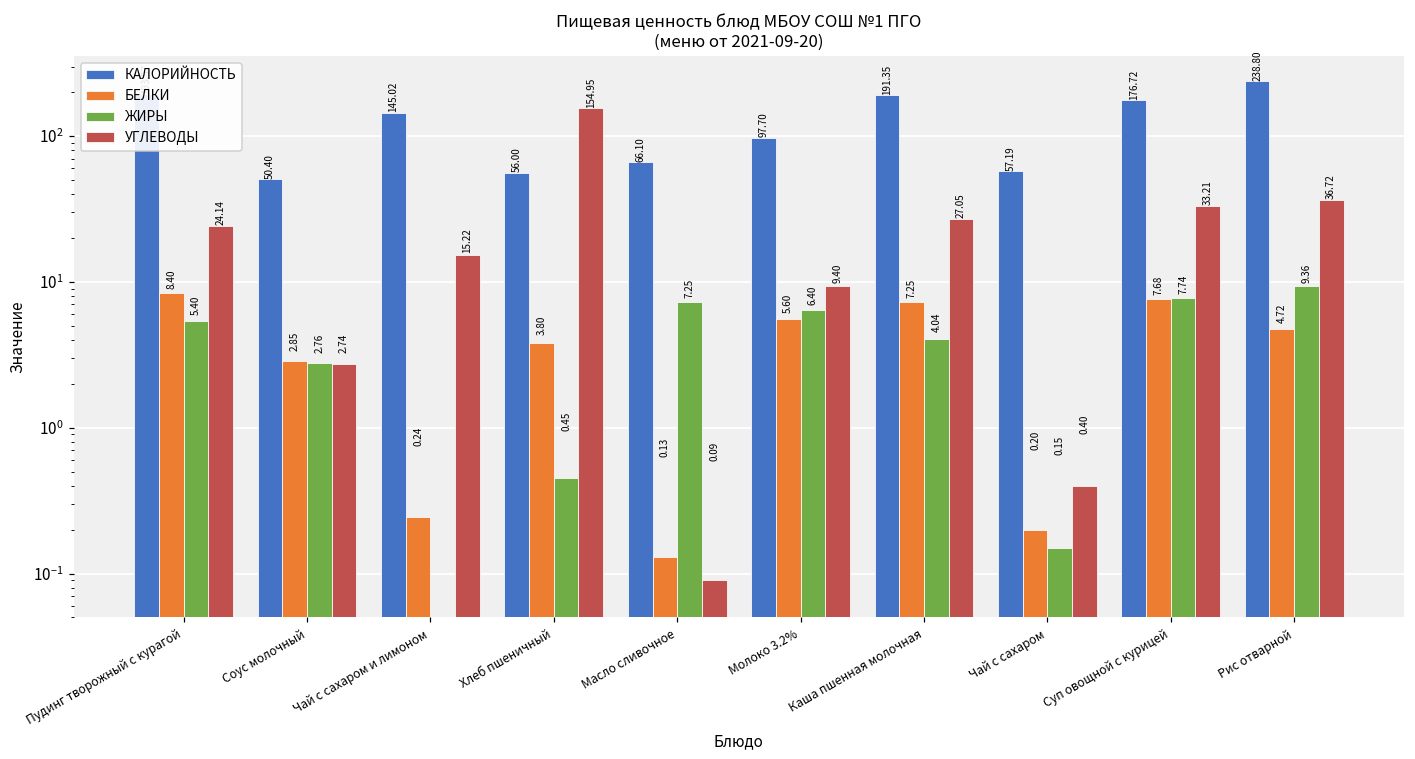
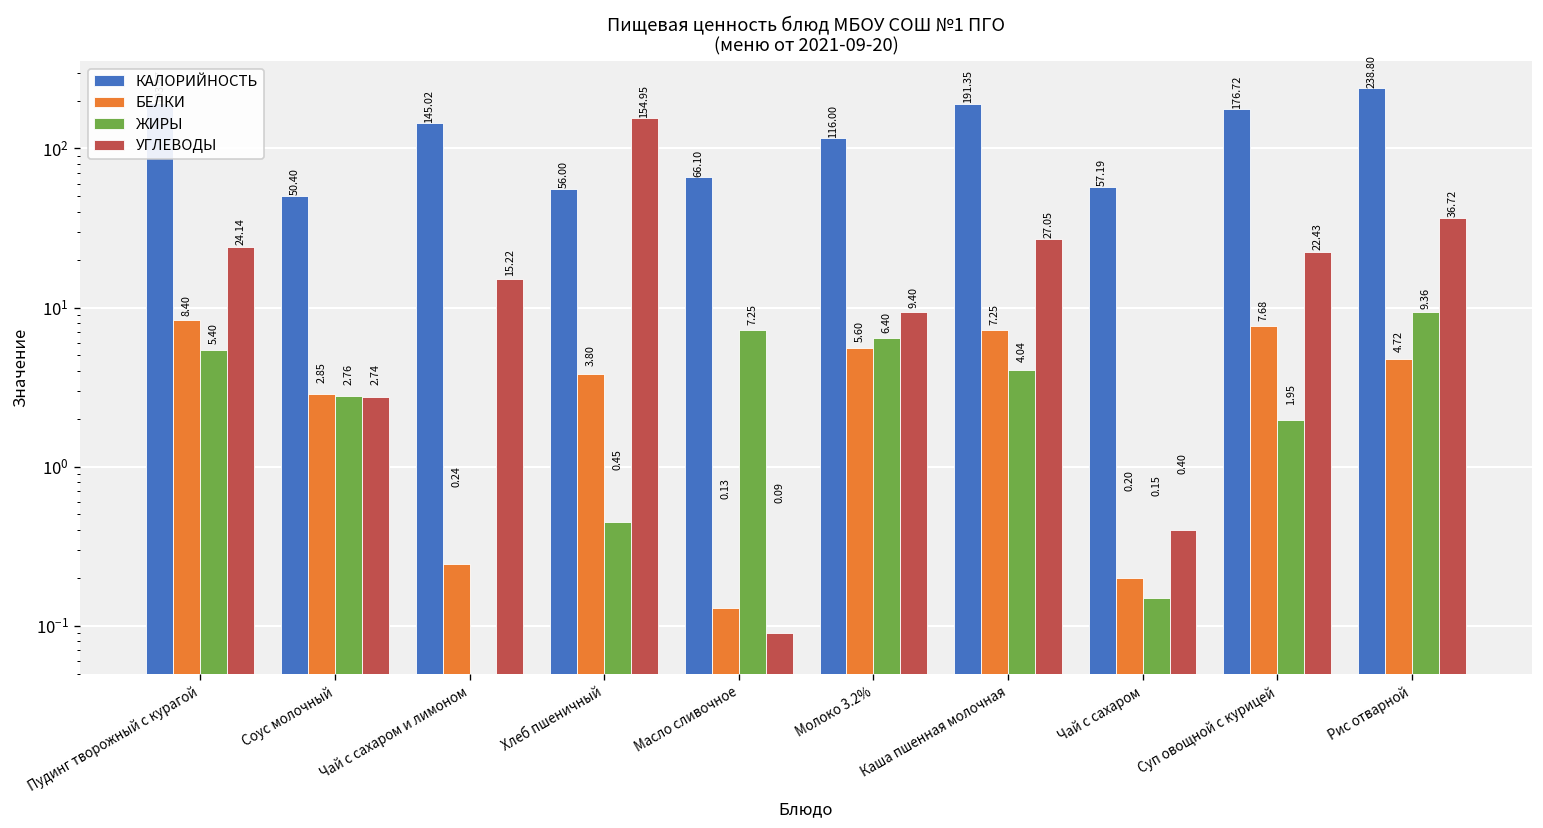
КАЛОРИЙНОСТЬ, Молоко 3.2%: 97.70 -> 116.00
ЖИРЫ, Суп овощной с курицей: 7.74 -> 1.95
УГЛЕВОДЫ, Суп овощной с курицей: 33.21 -> 22.43
